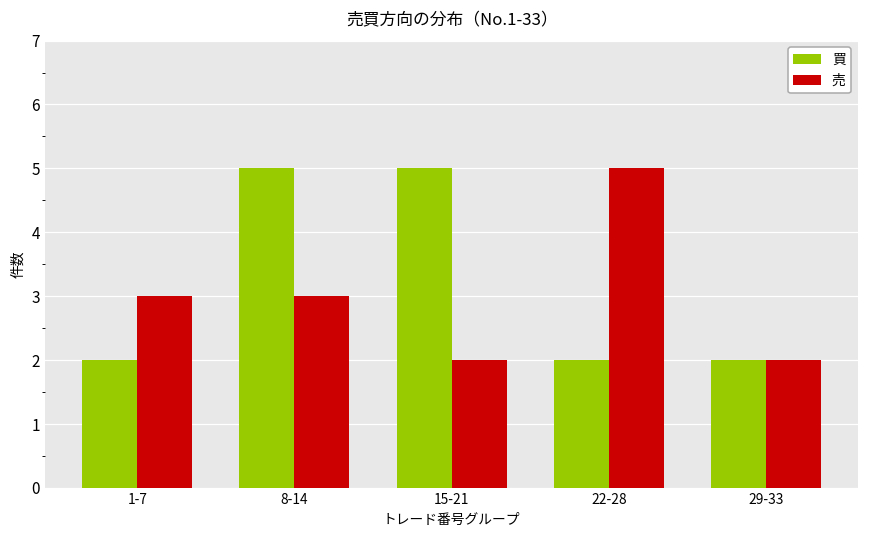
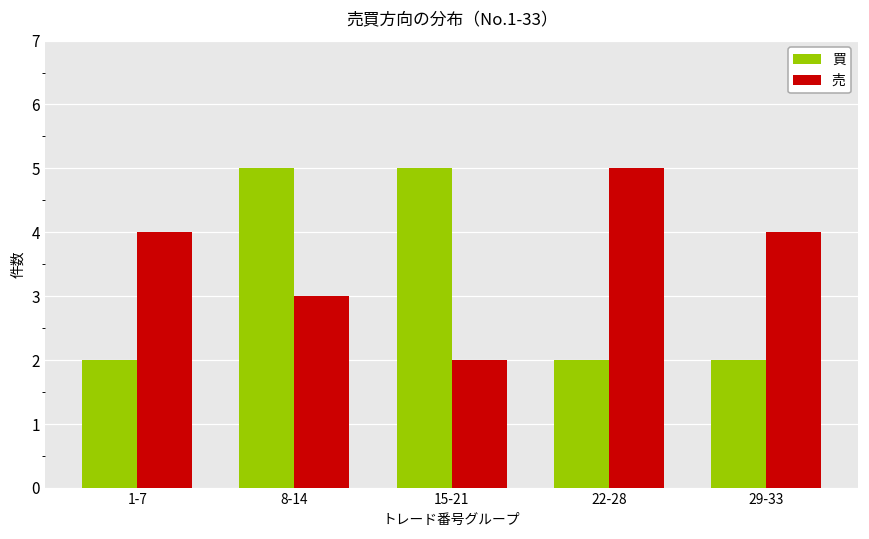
売, 1-7: 3 -> 4
売, 29-33: 2 -> 4
